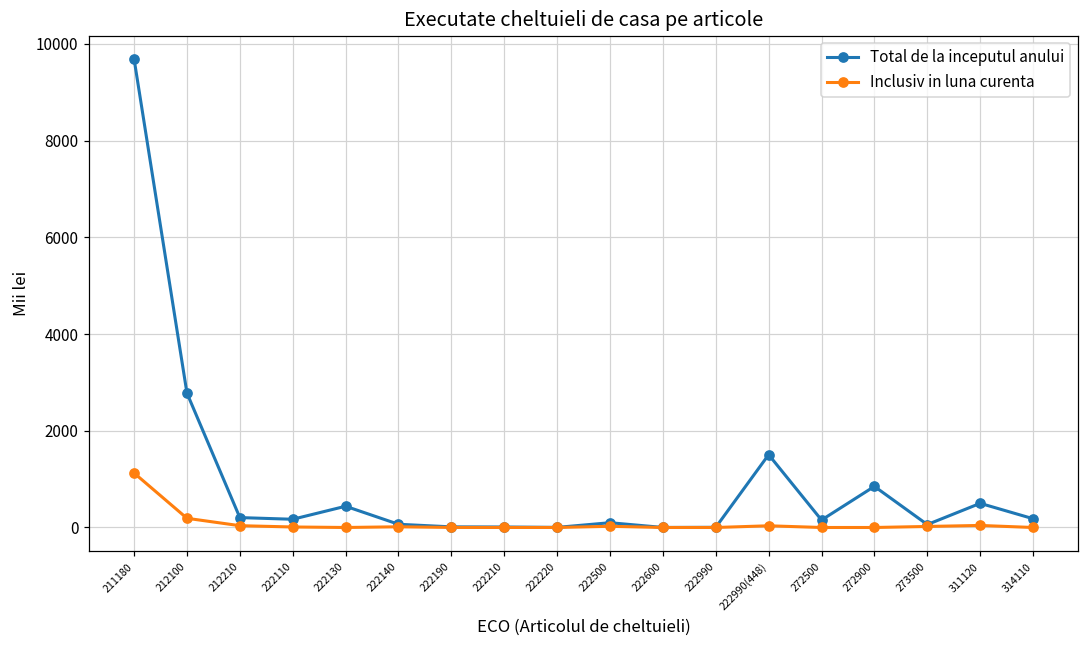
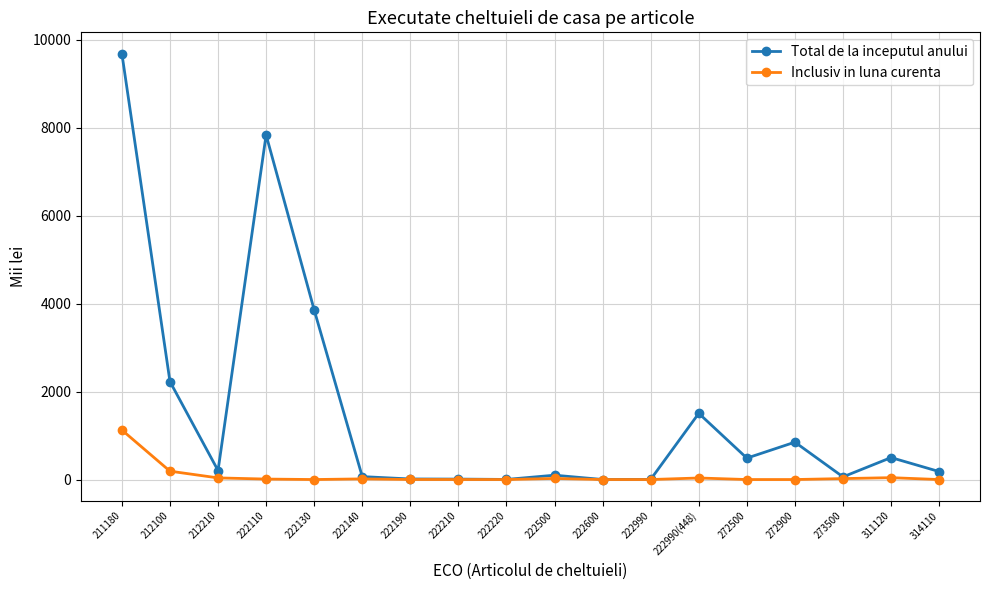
Total de la inceputul anului, 212100: 2800 -> 2200
Total de la inceputul anului, 222110: 200 -> 7800
Total de la inceputul anului, 222130: 400 -> 3900
Total de la inceputul anului, 272500: 200 -> 500
